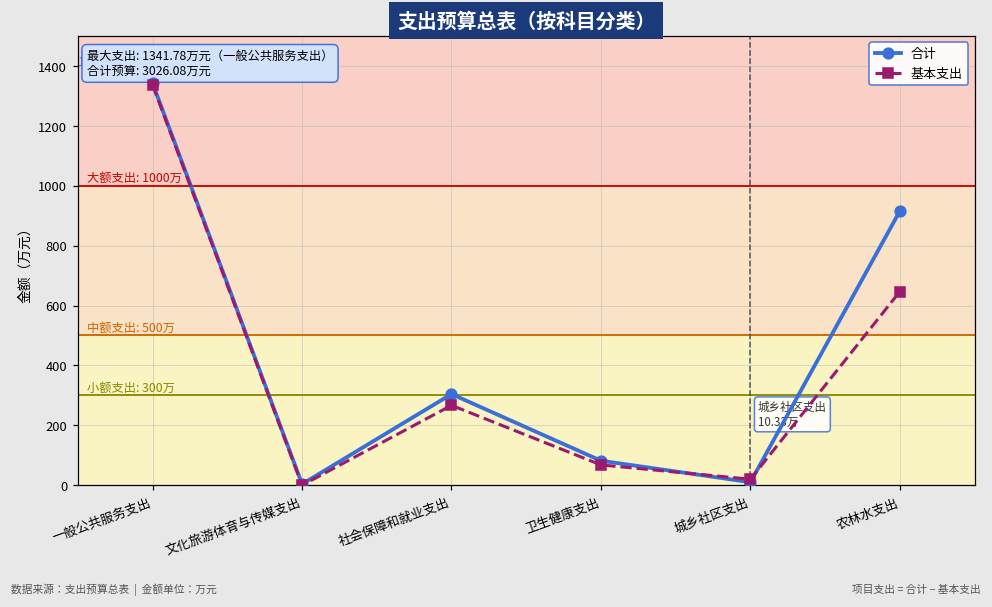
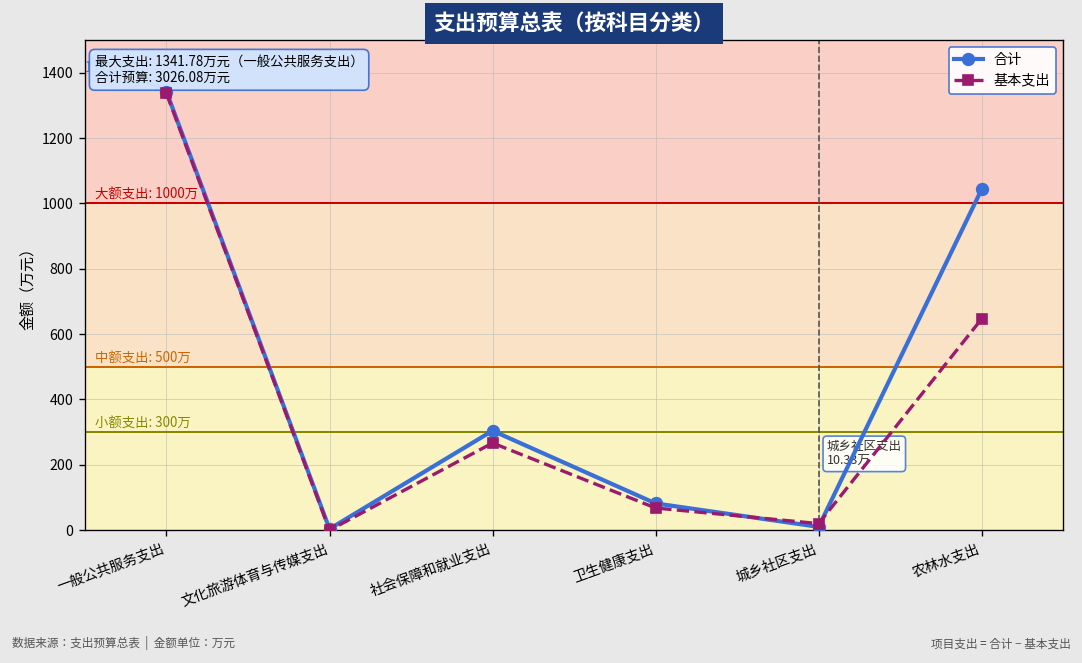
合计, 农林水支出: 920 -> 1040
